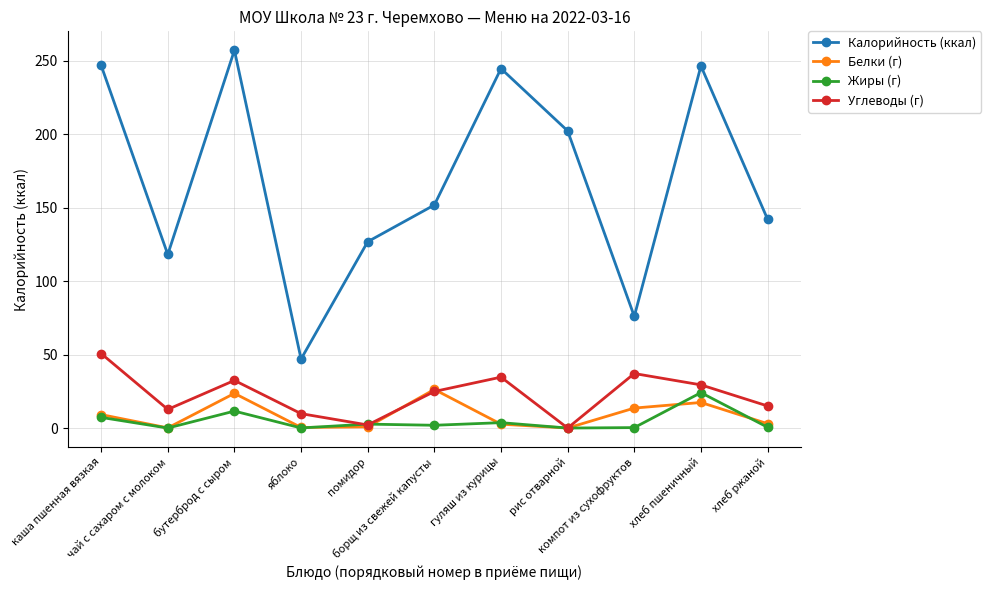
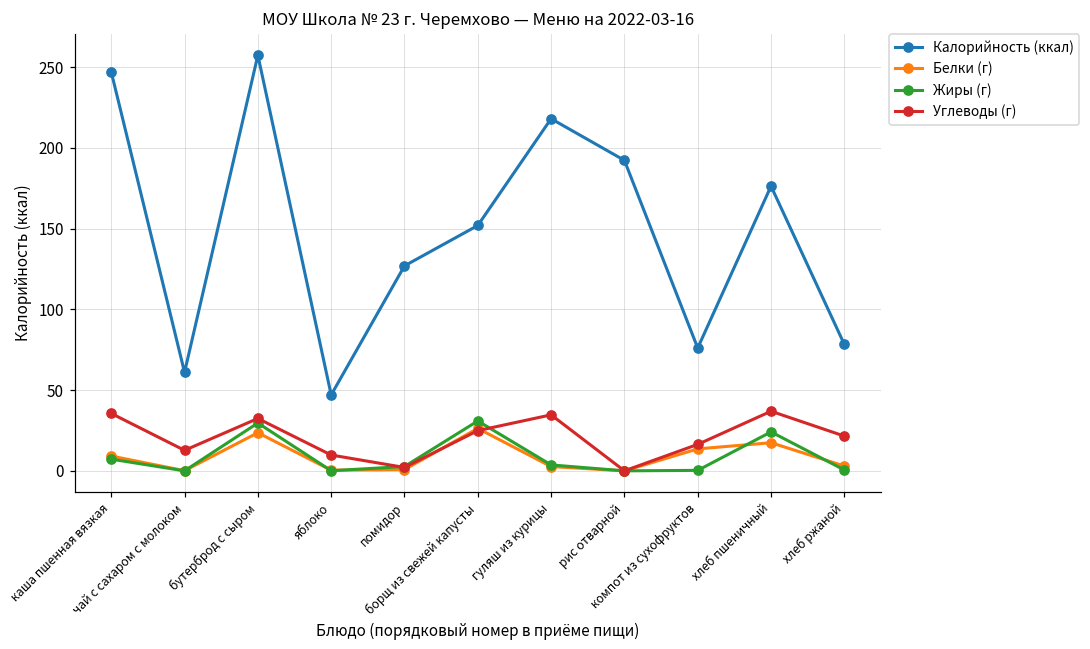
Углеводы (г), каша пшенная вязкая: 51 -> 36
Калорийность (ккал), чай с сахаром с молоком: 118 -> 61
Жиры (г), бутерброд с сыром: 12 -> 30
Жиры (г), борщ из свежей капусты: 2 -> 31
Калорийность (ккал), гуляш из курицы: 245 -> 218
Калорийность (ккал), рис отварной: 202 -> 192
Углеводы (г), компот из сухофруктов: 37 -> 16
Калорийность (ккал), хлеб пшеничный: 247 -> 176
Углеводы (г), хлеб пшеничный: 29 -> 37
Калорийность (ккал), хлеб ржаной: 142 -> 78
Углеводы (г), хлеб ржаной: 15 -> 22
